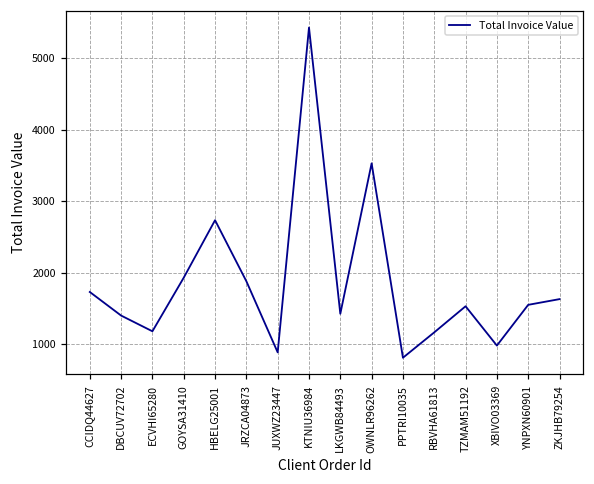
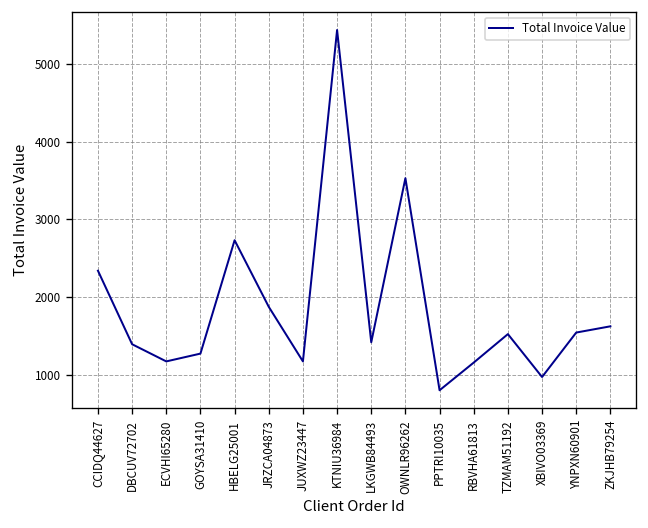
CCIDQ44627: 1700 -> 2300
GOYSA31410: 1900 -> 1300
JUXWZ23447: 900 -> 1200
